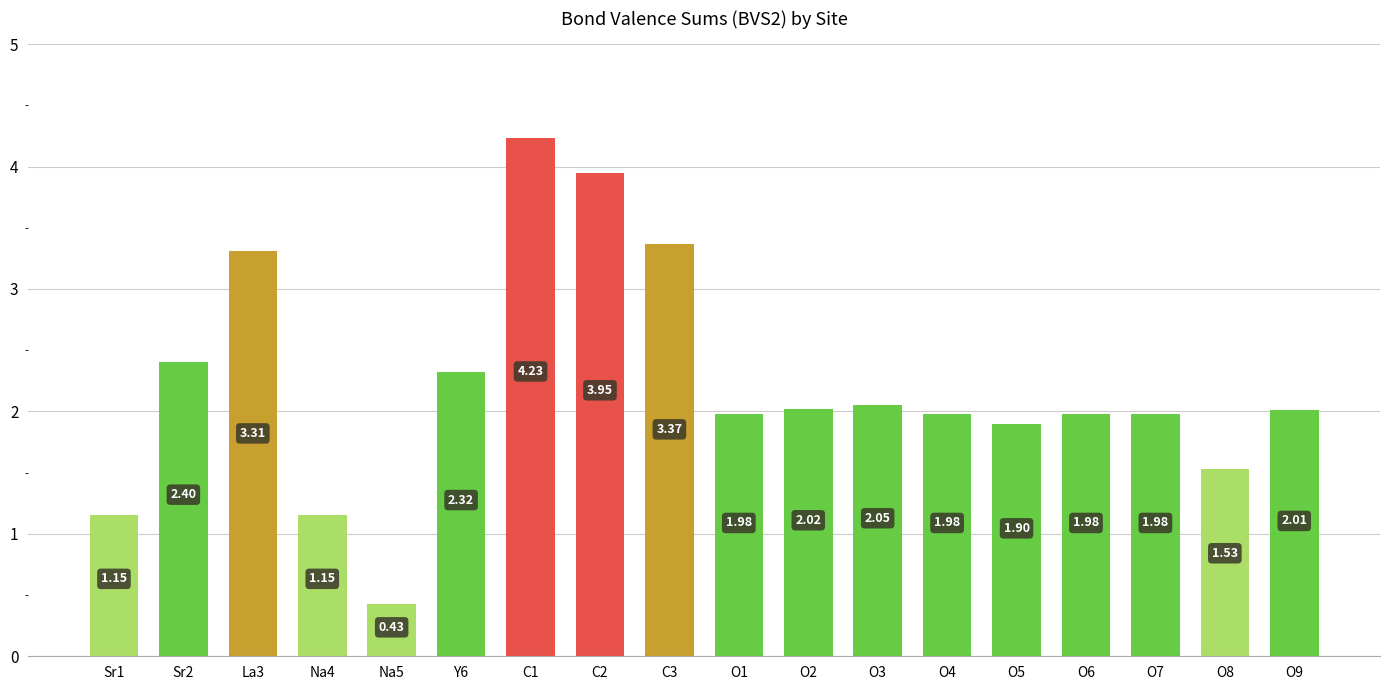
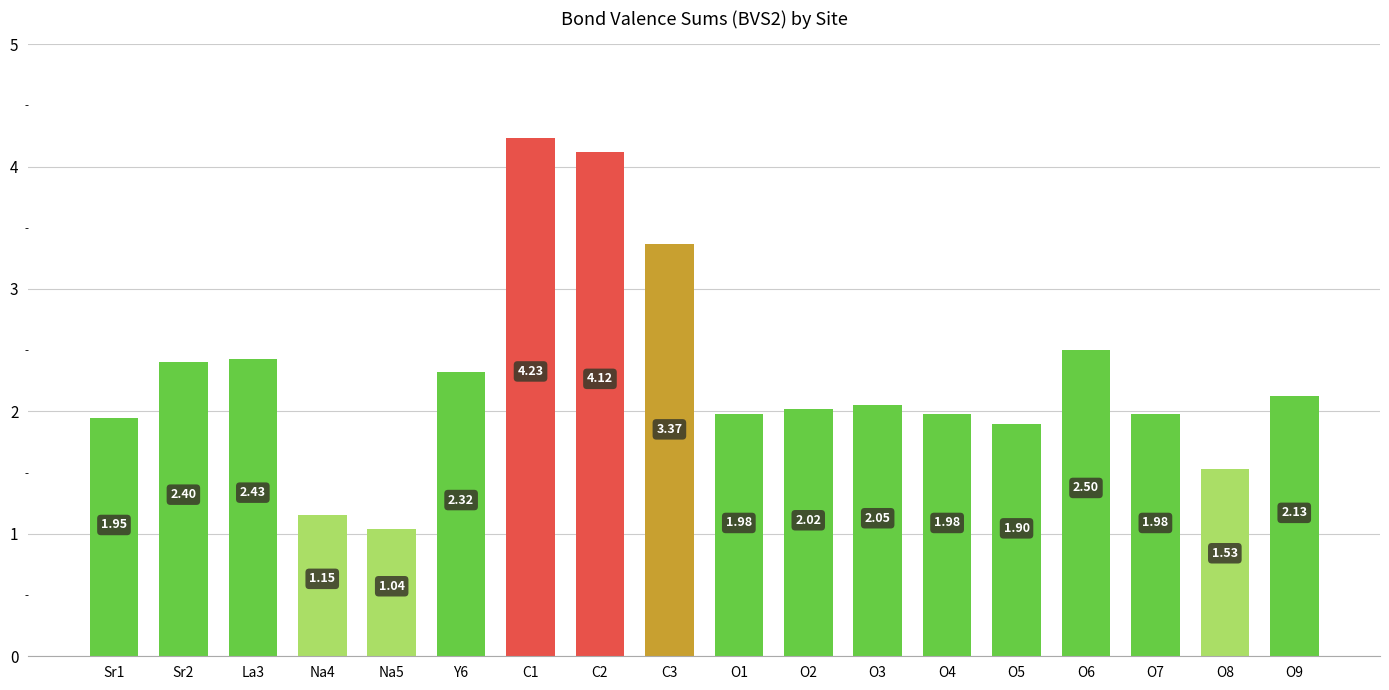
Sr1: 1.15 -> 1.95
La3: 3.31 -> 2.43
Na5: 0.43 -> 1.04
C2: 3.95 -> 4.12
O6: 1.98 -> 2.50
O9: 2.01 -> 2.13
